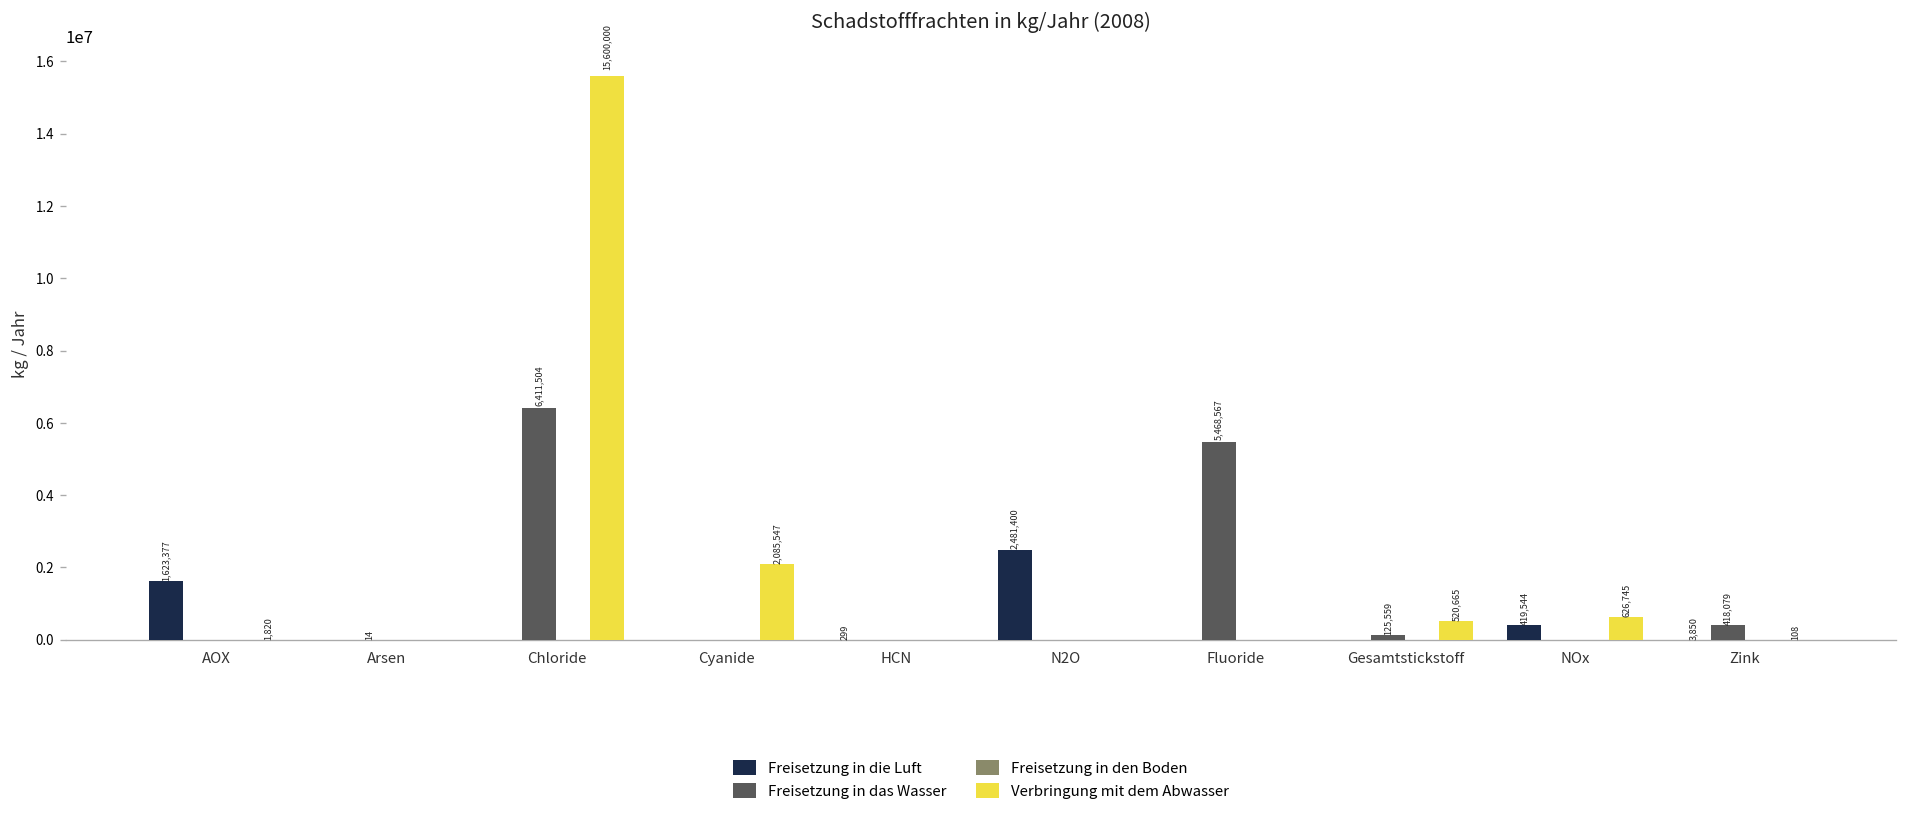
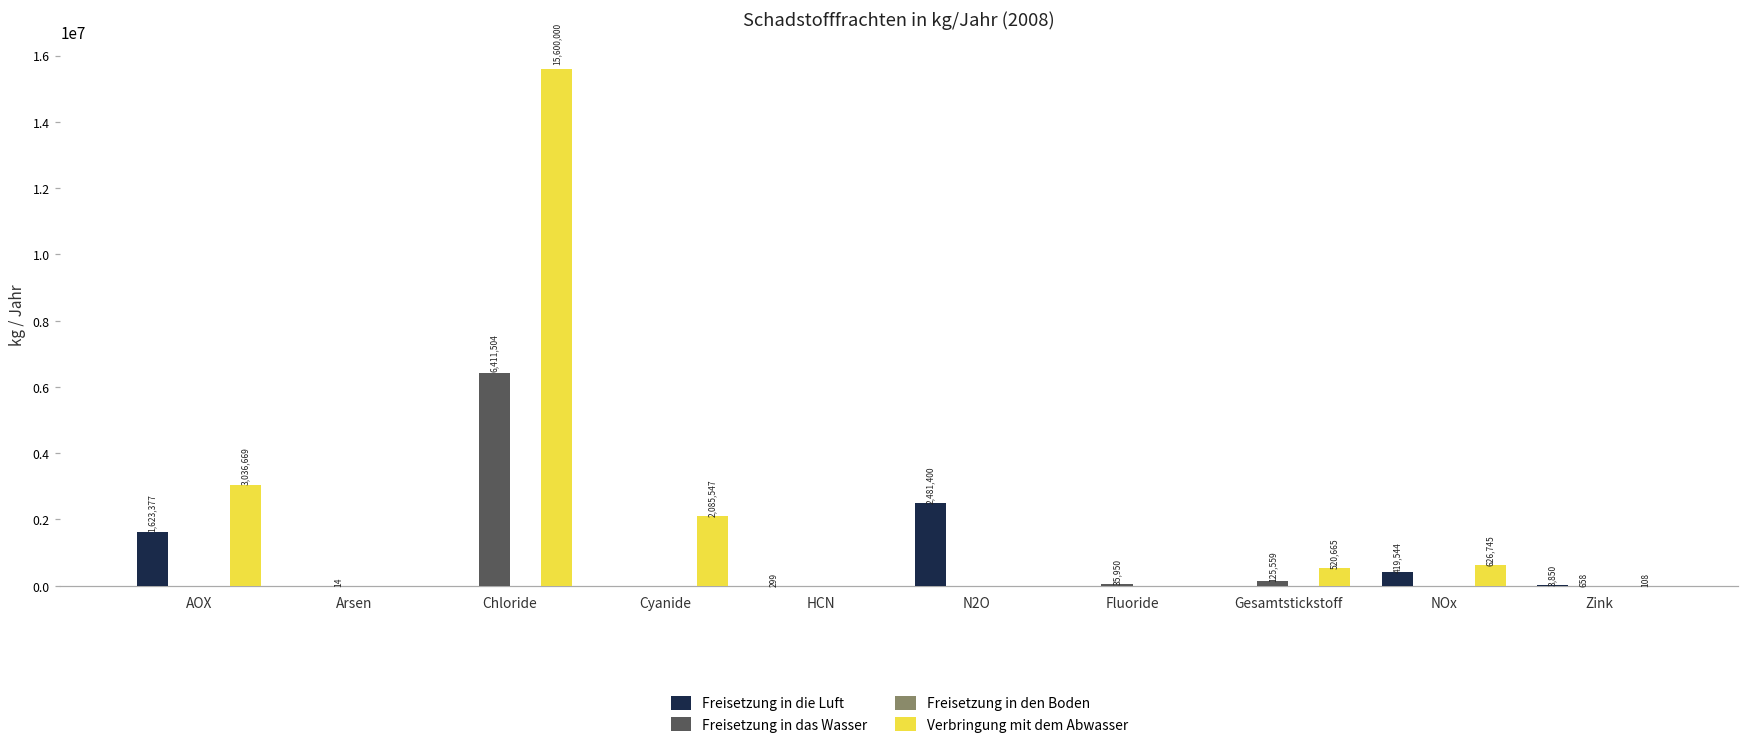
Verbringung mit dem Abwasser, AOX: 1,820 -> 3,036,669
Freisetzung in das Wasser, Fluoride: 5,468,567 -> 35,950
Freisetzung in das Wasser, Zink: 418,079 -> 658
